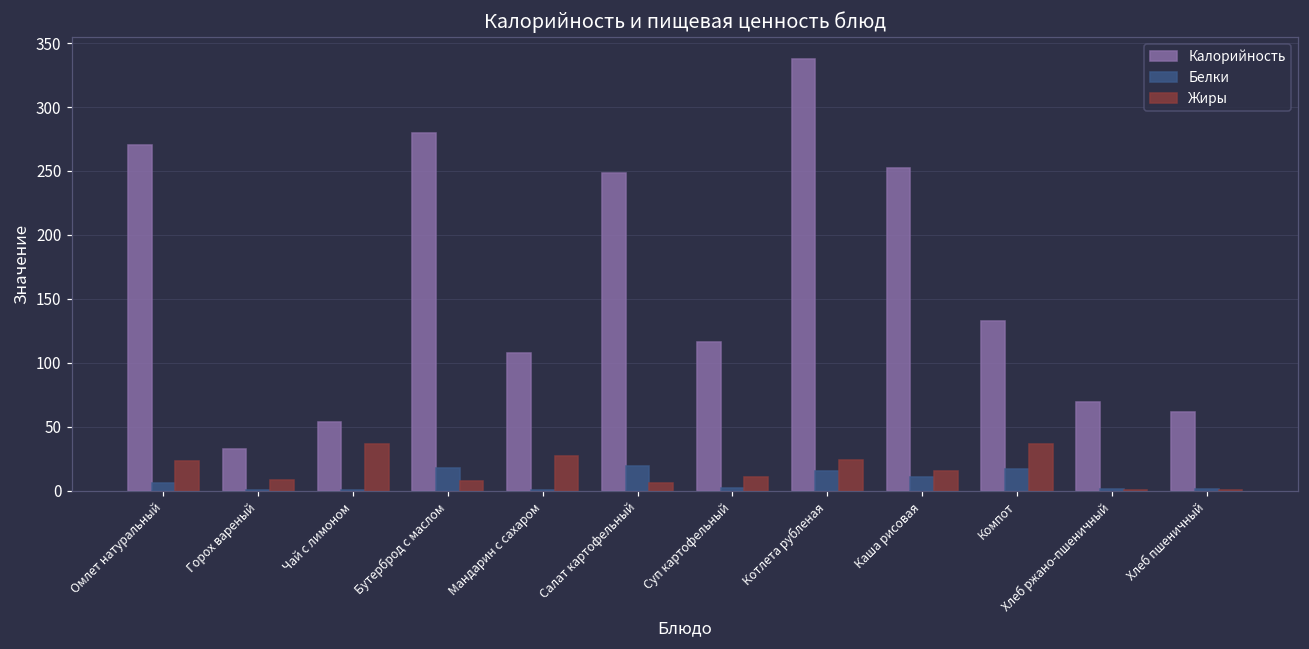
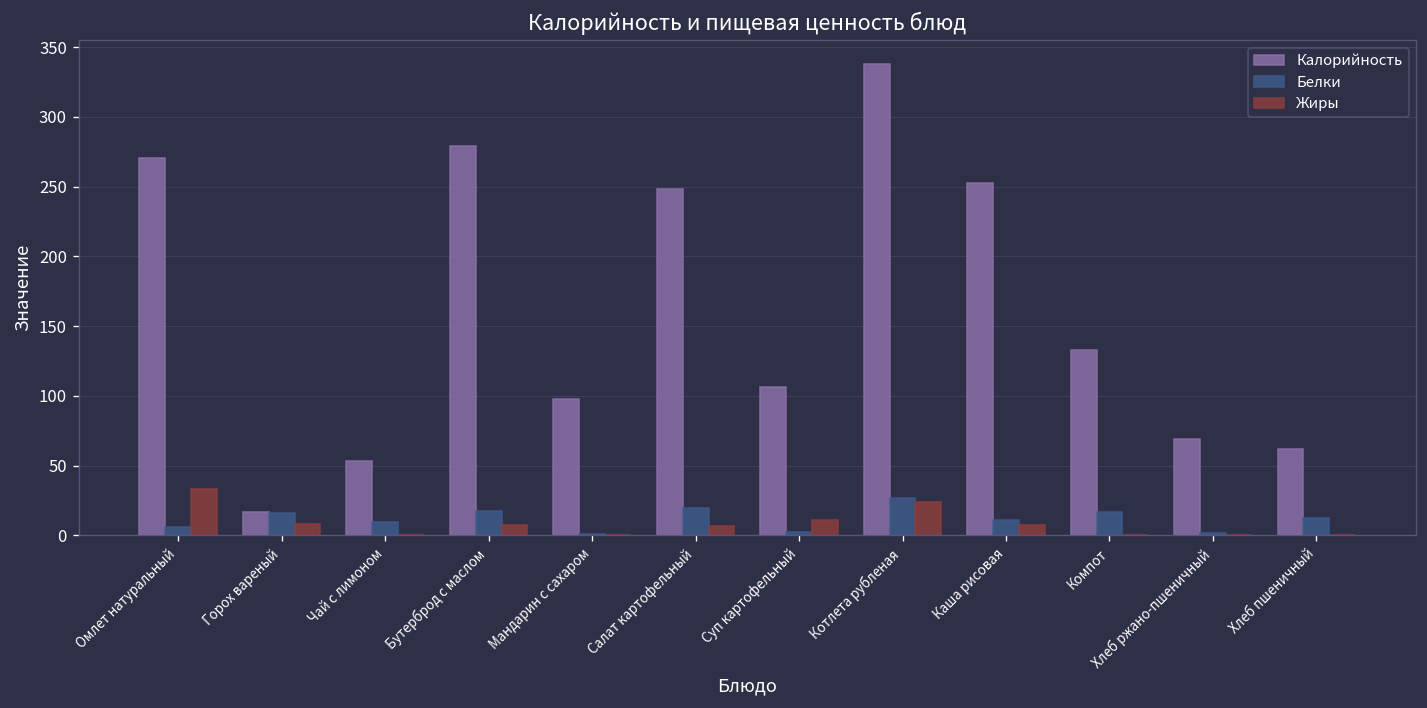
Жиры, Омлет натуральный: 23 -> 33
Калорийность, Горох вареный: 33 -> 17
Белки, Горох вареный: 1 -> 16
Белки, Чай с лимоном: 0 -> 9
Жиры, Чай с лимоном: 36 -> 0
Калорийность, Мандарин с сахаром: 108 -> 98
Жиры, Мандарин с сахаром: 27 -> 0
Калорийность, Суп картофельный: 116 -> 106
Белки, Котлета рубленая: 15 -> 27
Жиры, Каша рисовая: 16 -> 7
Жиры, Компот: 36 -> 0
Белки, Хлеб пшеничный: 2 -> 13
